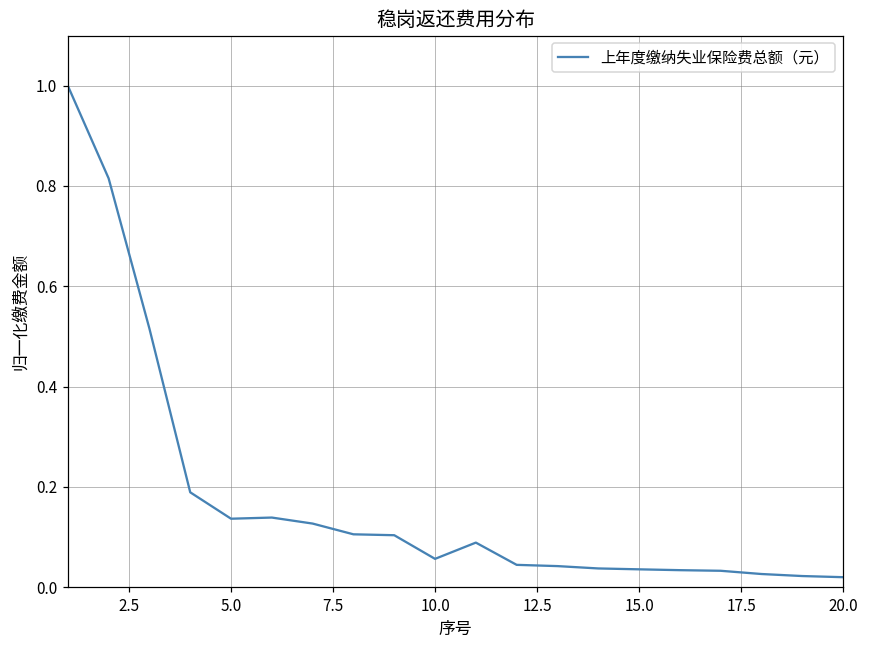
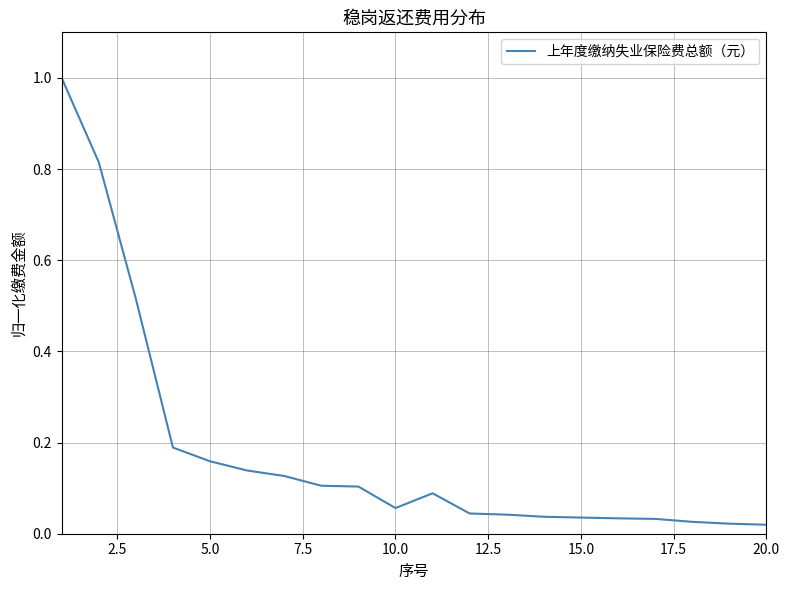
5.0: 0.14 -> 0.16
